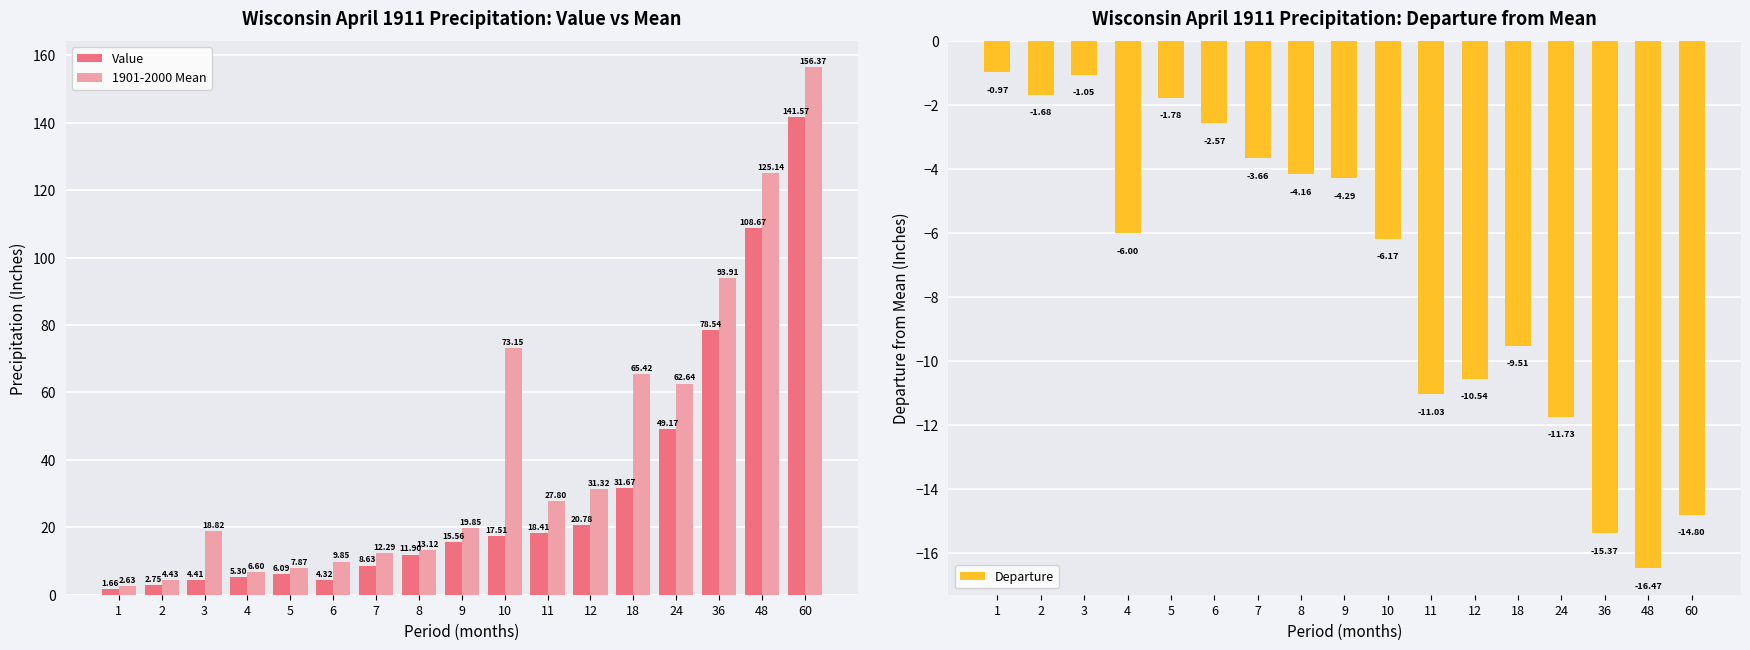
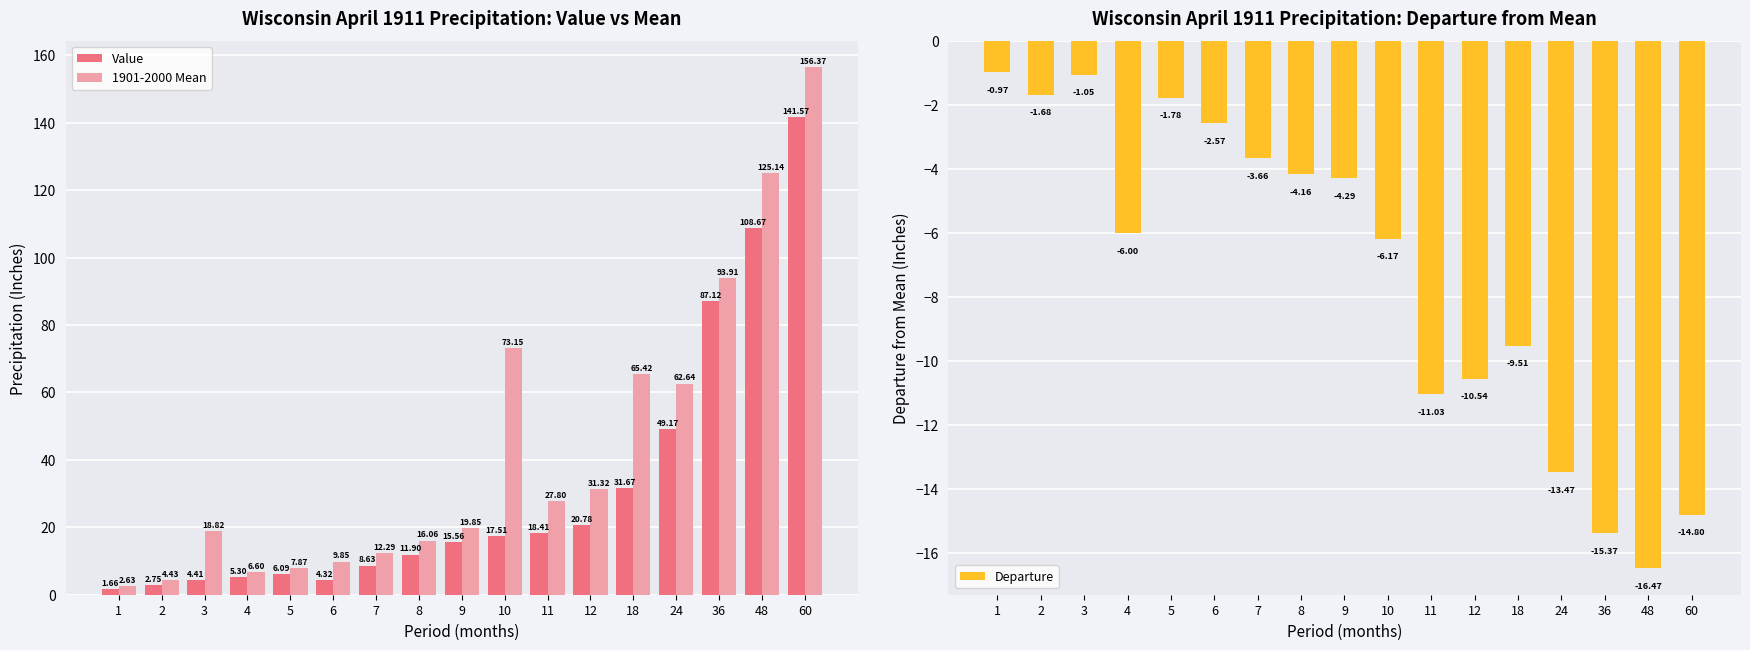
Wisconsin April 1911 Precipitation: Value vs Mean, 1901-2000 Mean, 8: 13.12 -> 16.06
Wisconsin April 1911 Precipitation: Value vs Mean, Value, 36: 78.54 -> 87.12
Wisconsin April 1911 Precipitation: Departure from Mean, 24: -11.73 -> -13.47
